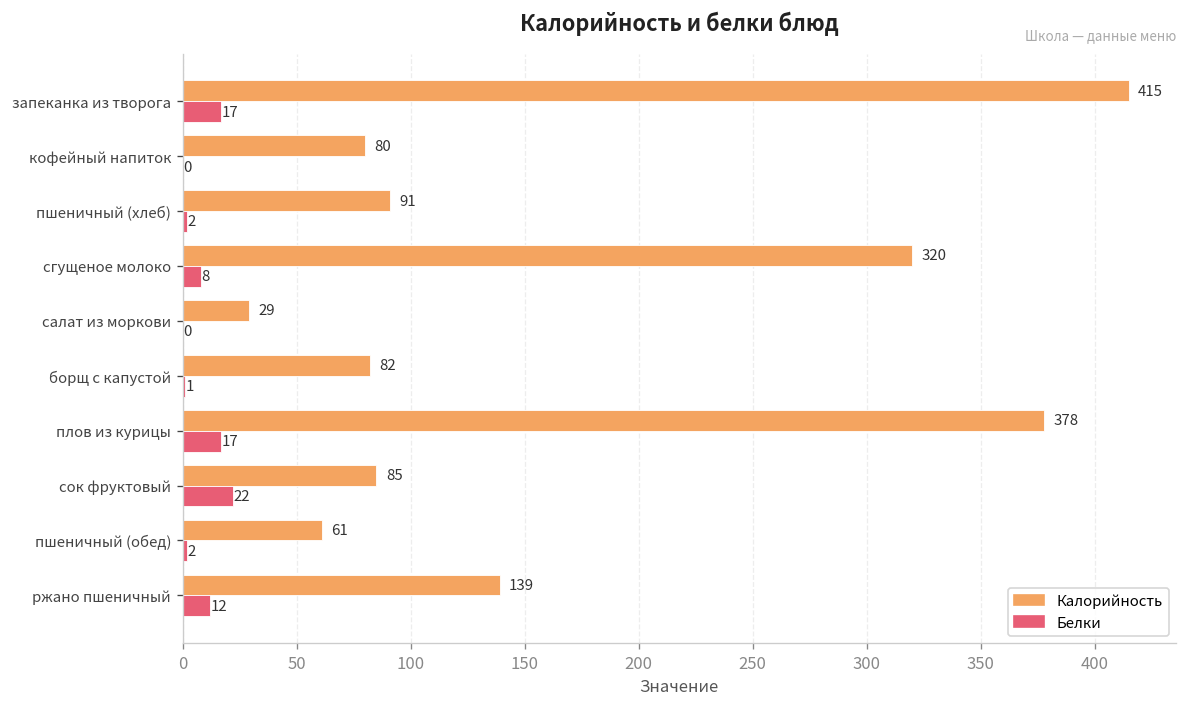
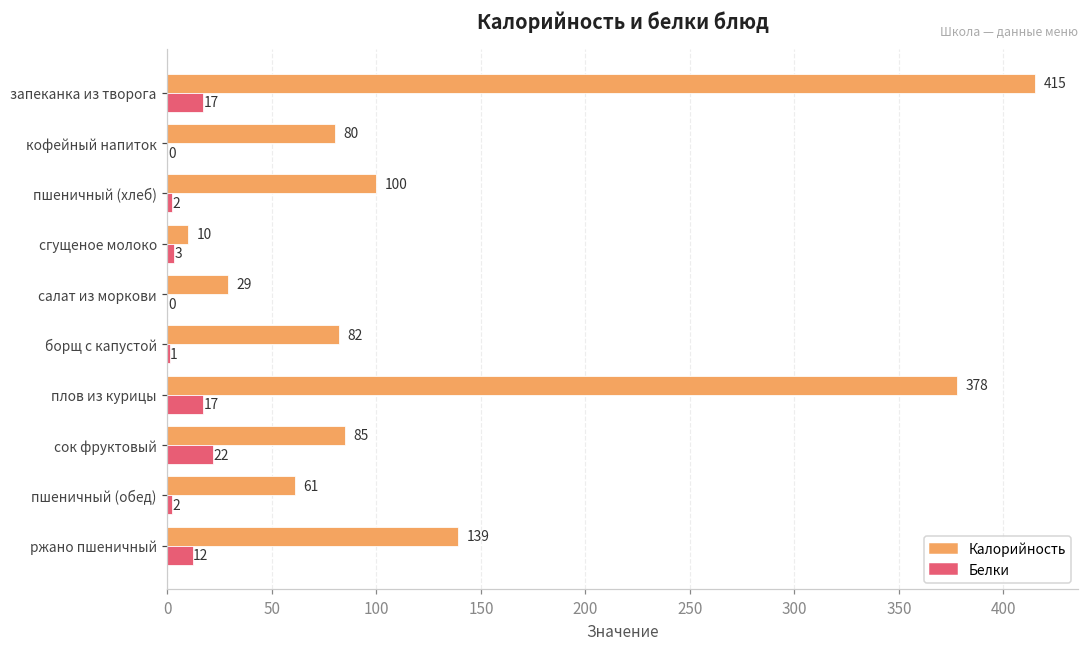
Калорийность, пшеничный (хлеб): 91 -> 100
Калорийность, сгущеное молоко: 320 -> 10
Белки, сгущеное молоко: 8 -> 3
